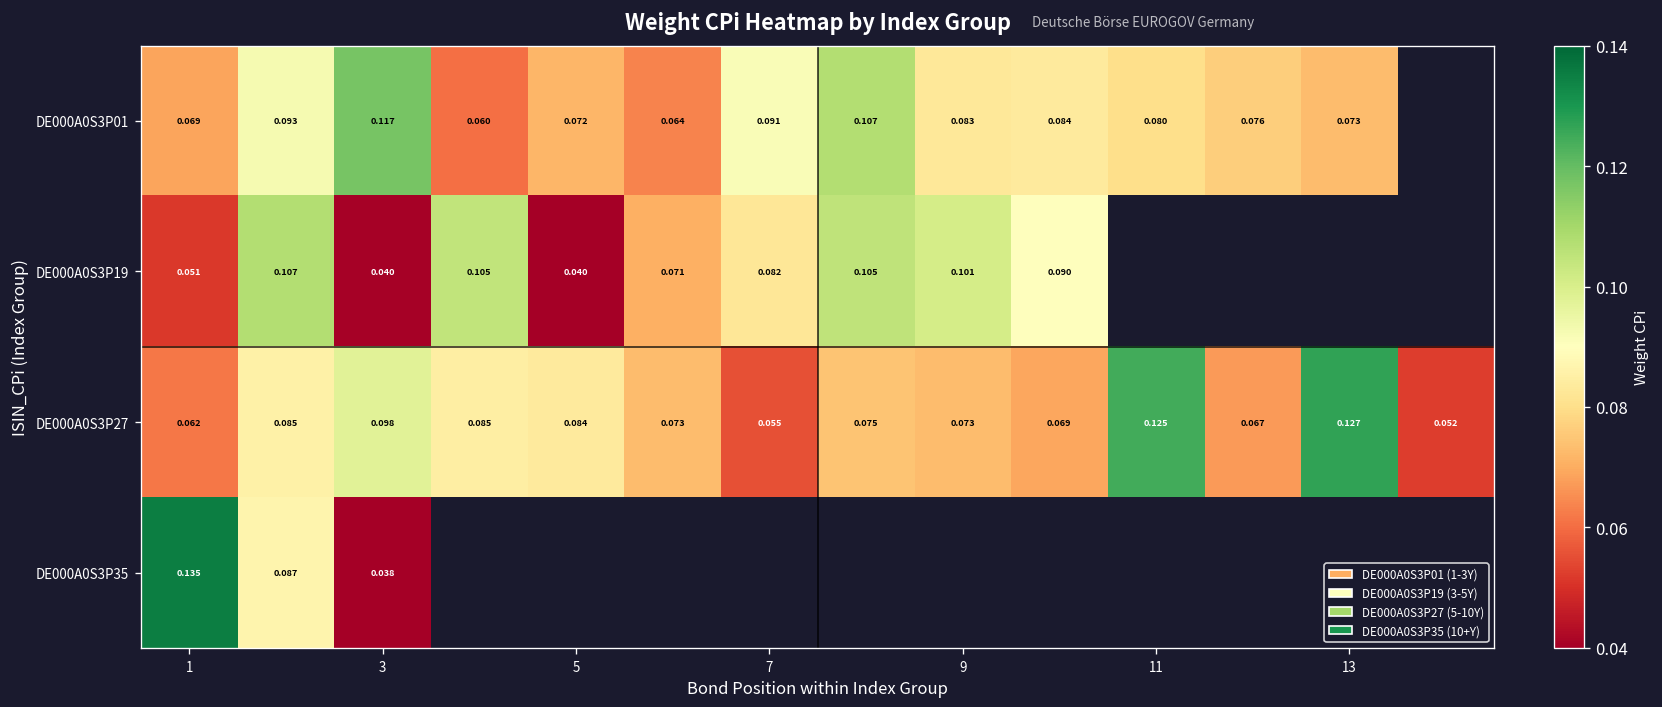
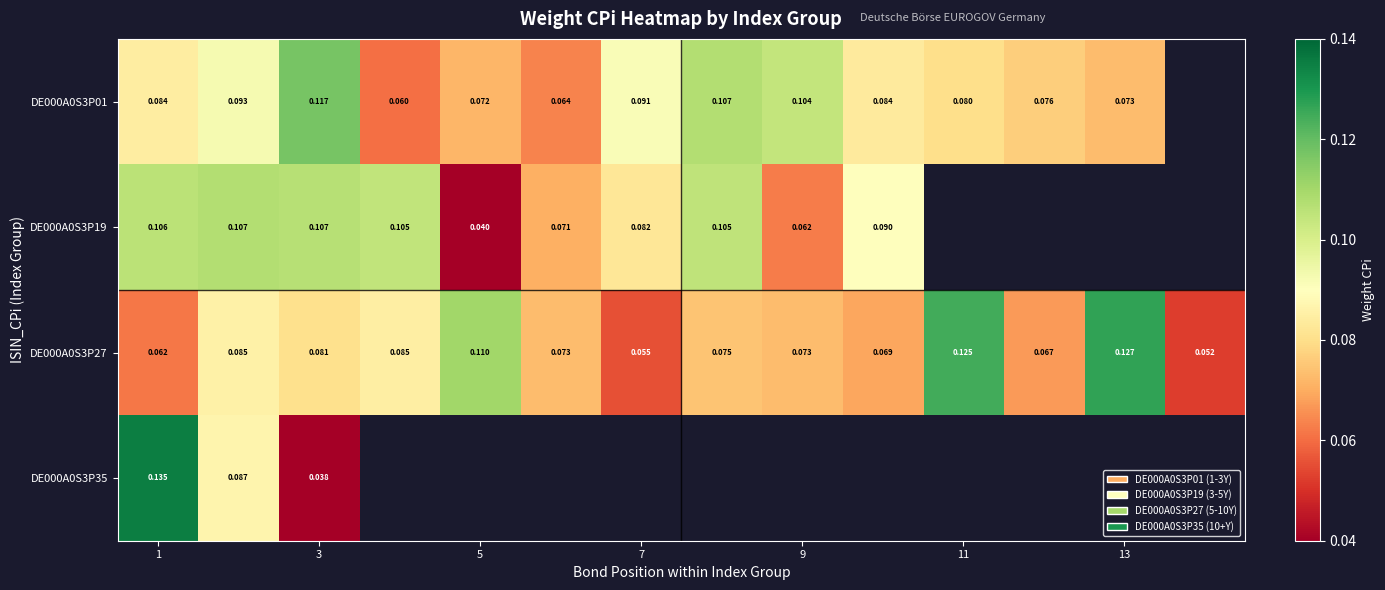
DE000A0S3P01, 1: 0.069 -> 0.084
DE000A0S3P01, 9: 0.083 -> 0.104
DE000A0S3P19, 1: 0.051 -> 0.106
DE000A0S3P19, 3: 0.040 -> 0.107
DE000A0S3P19, 9: 0.101 -> 0.062
DE000A0S3P27, 3: 0.098 -> 0.081
DE000A0S3P27, 5: 0.084 -> 0.110
